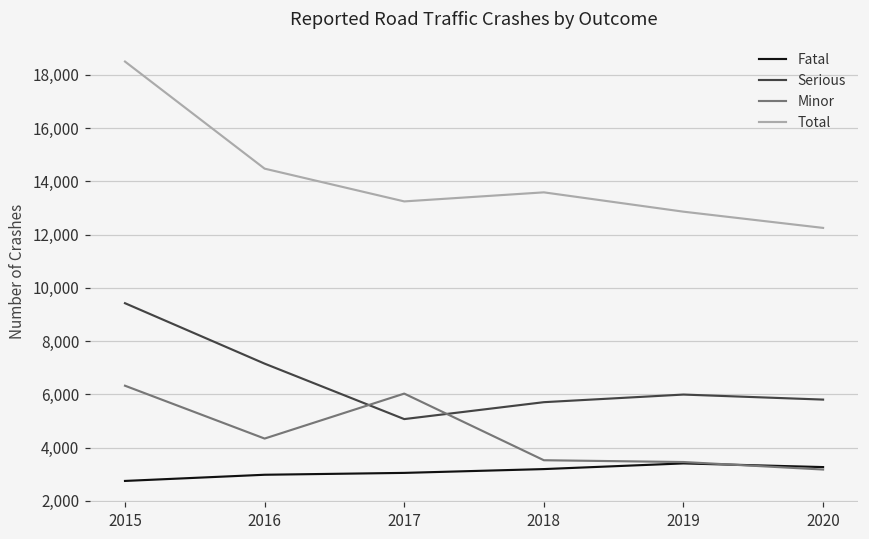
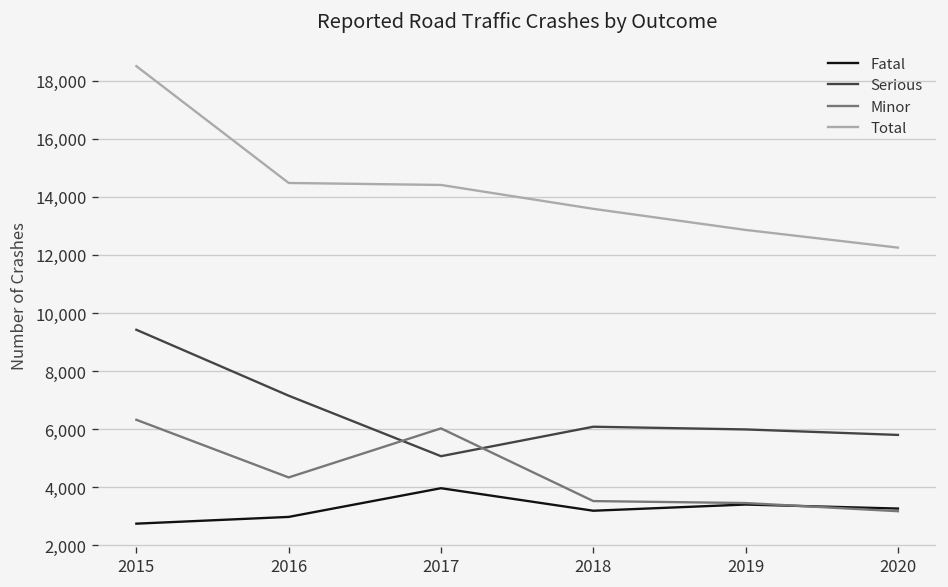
Fatal, 2017: 3,100 -> 4,000
Total, 2017: 13,200 -> 14,400
Serious, 2018: 5,700 -> 6,100
